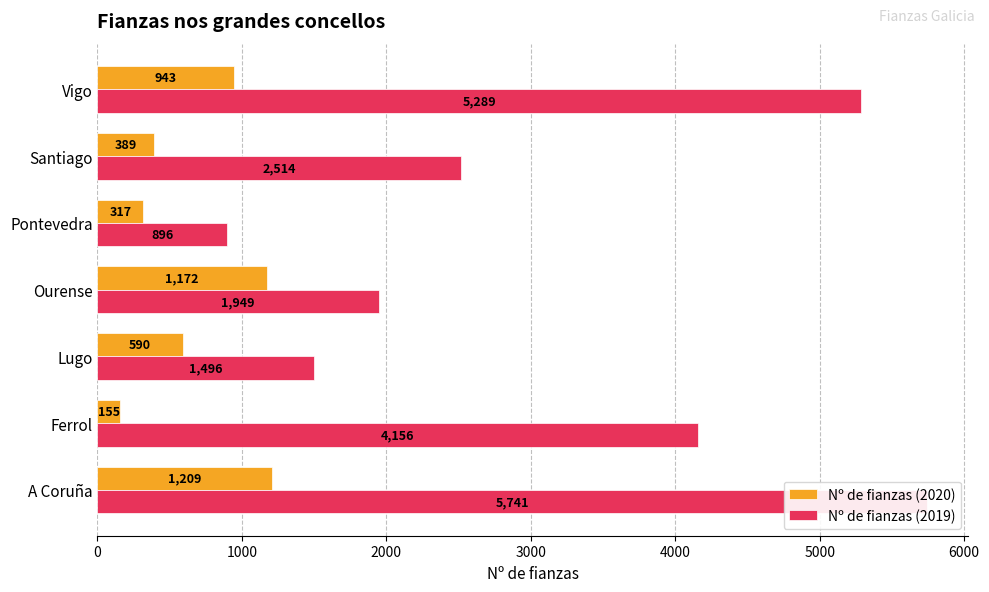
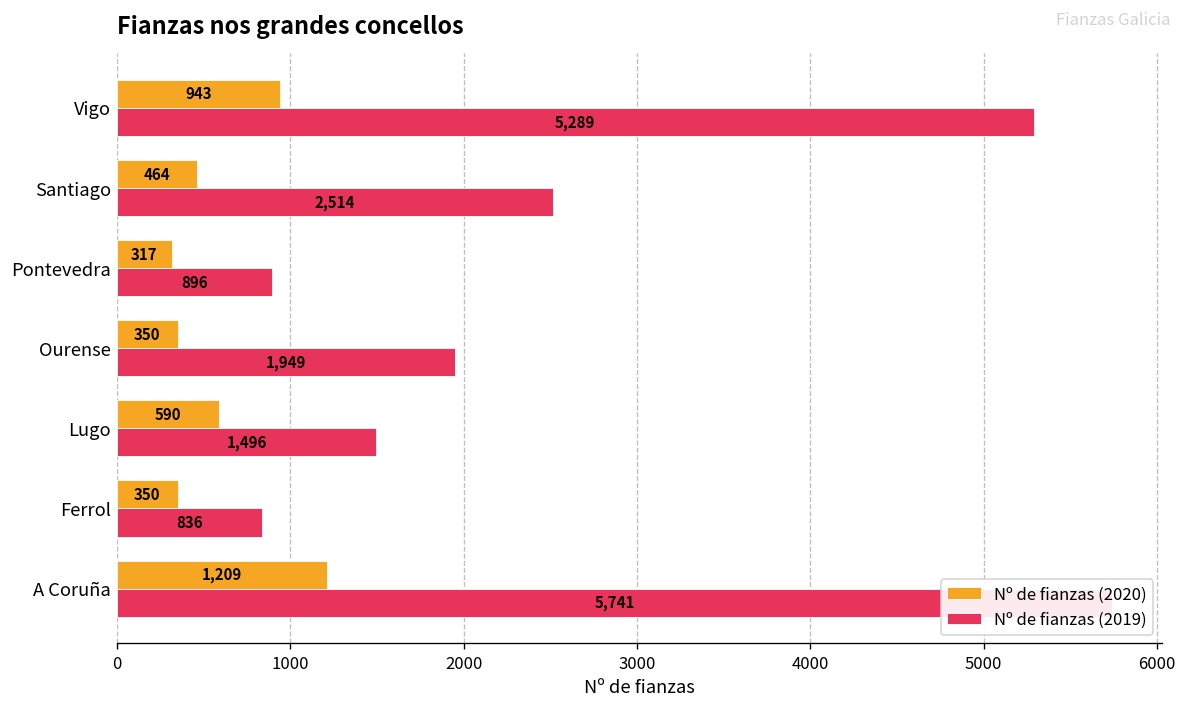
Nº de fianzas (2020), Santiago: 389 -> 464
Nº de fianzas (2020), Ourense: 1,172 -> 350
Nº de fianzas (2020), Ferrol: 155 -> 350
Nº de fianzas (2019), Ferrol: 4,156 -> 836
